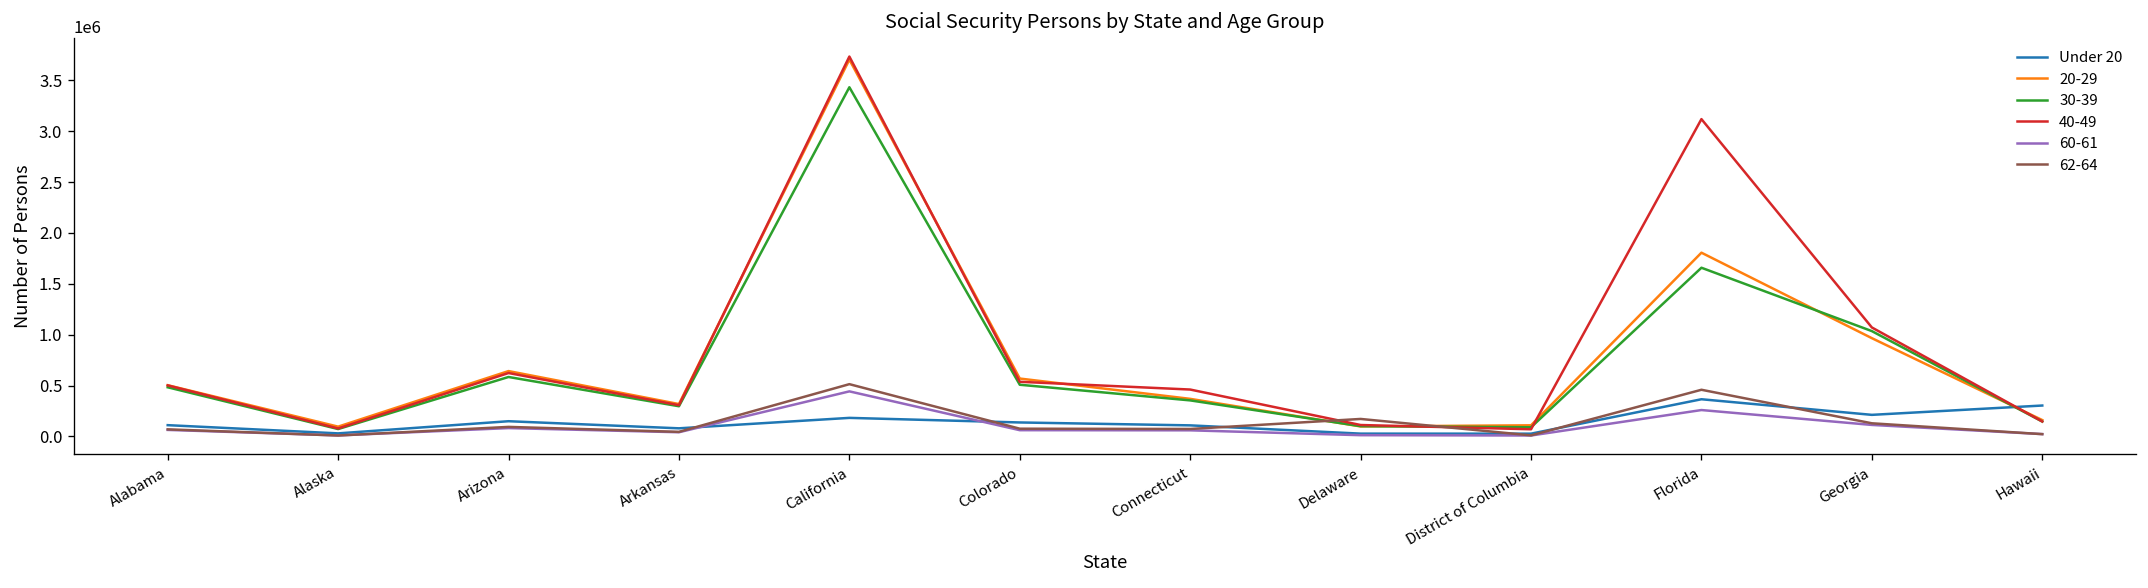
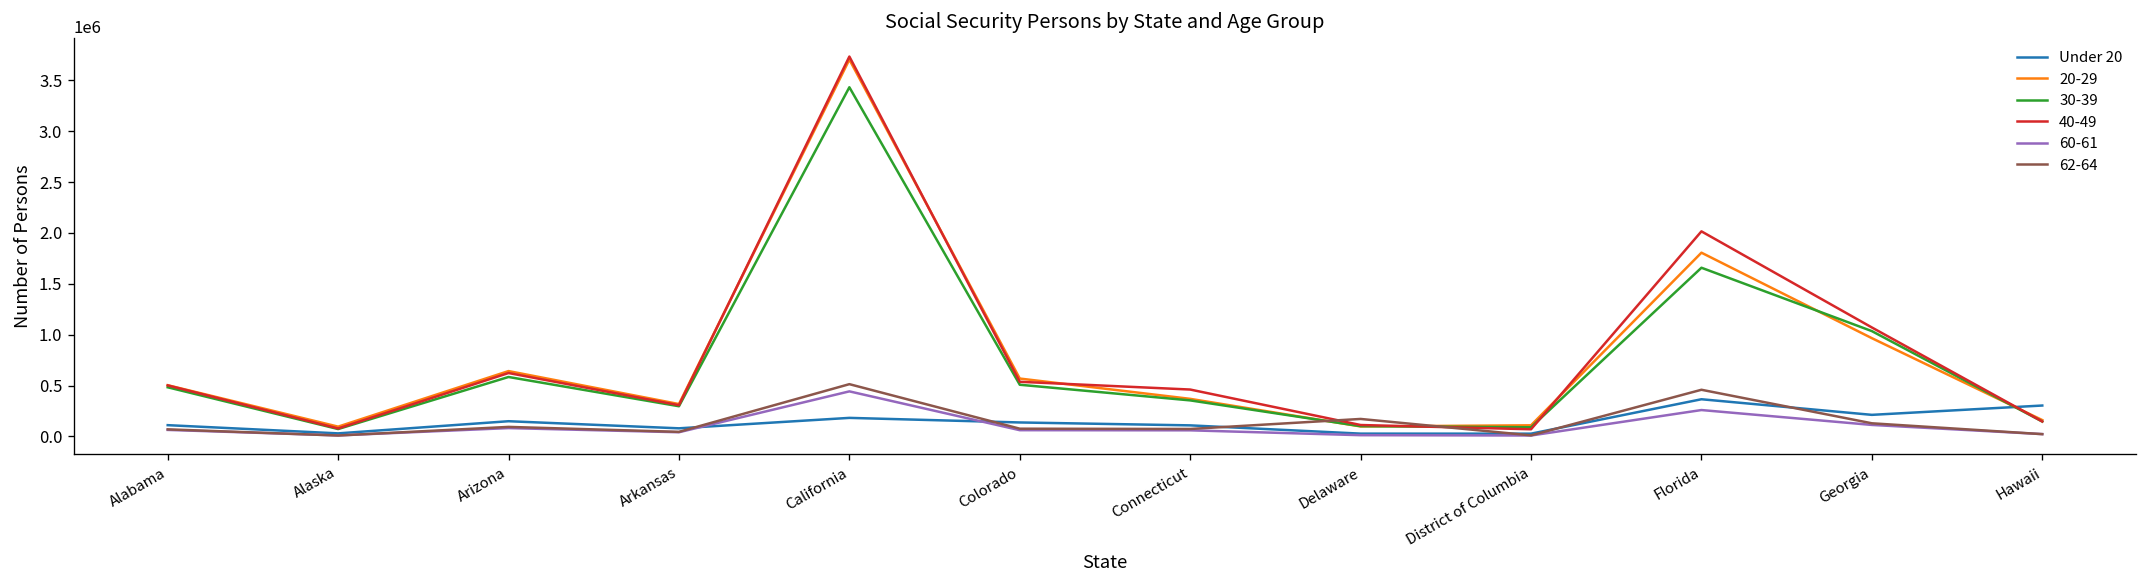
40-49, Florida: 3100000 -> 2000000
